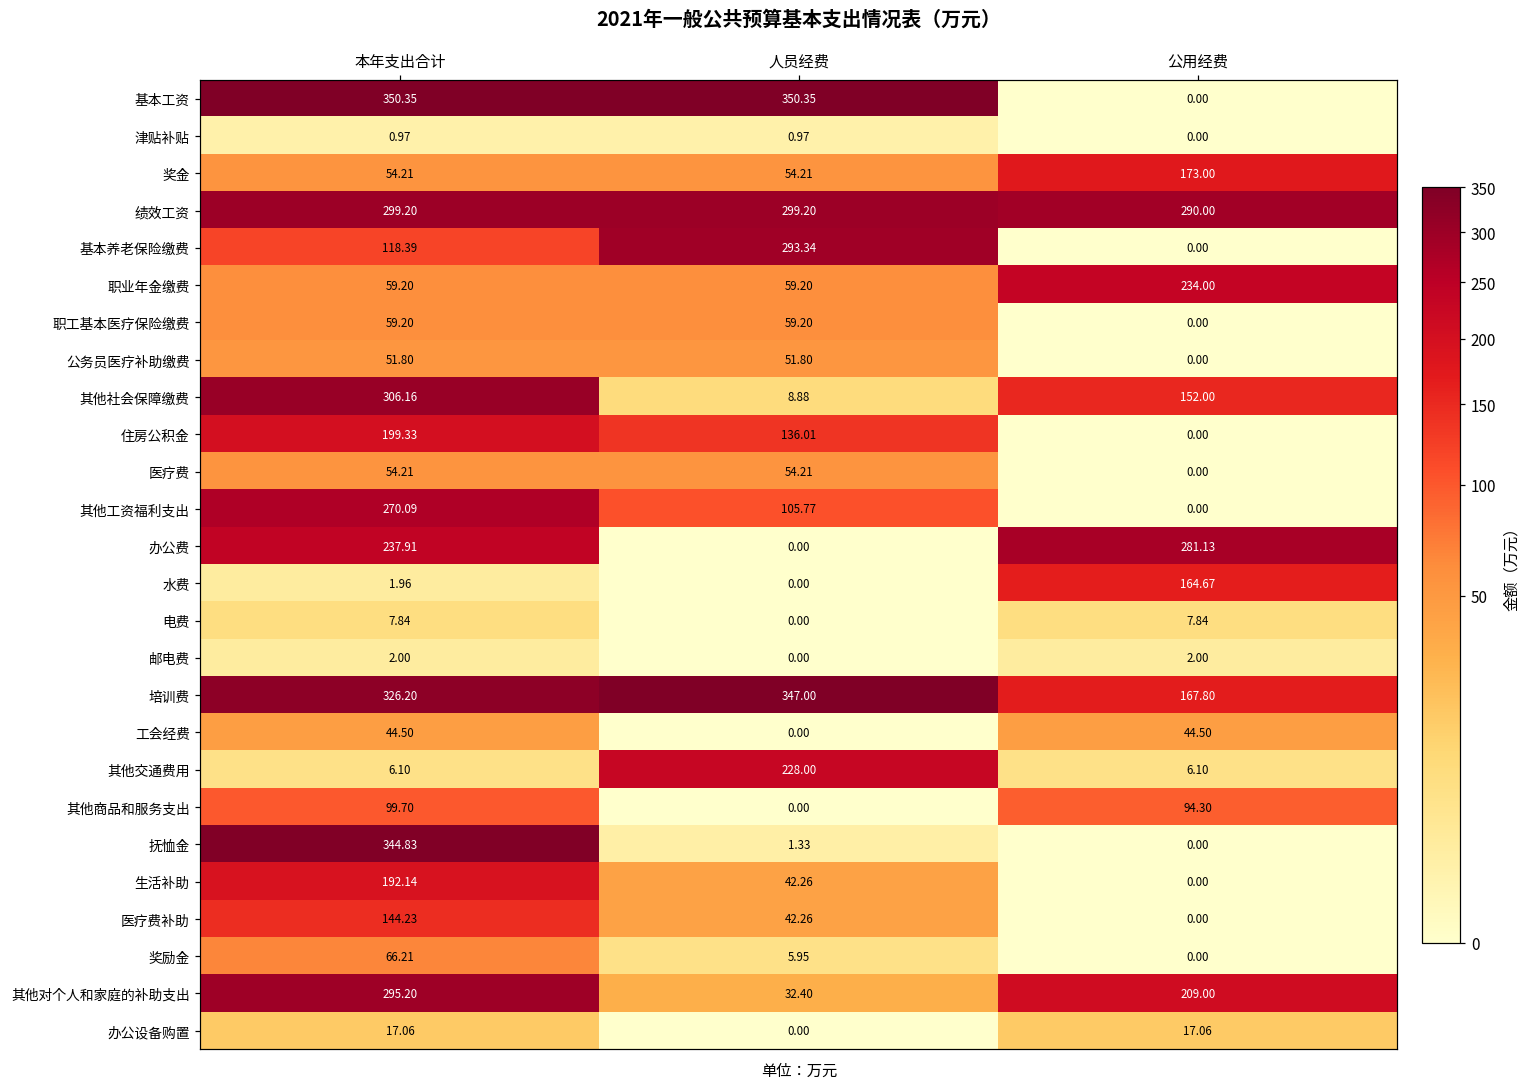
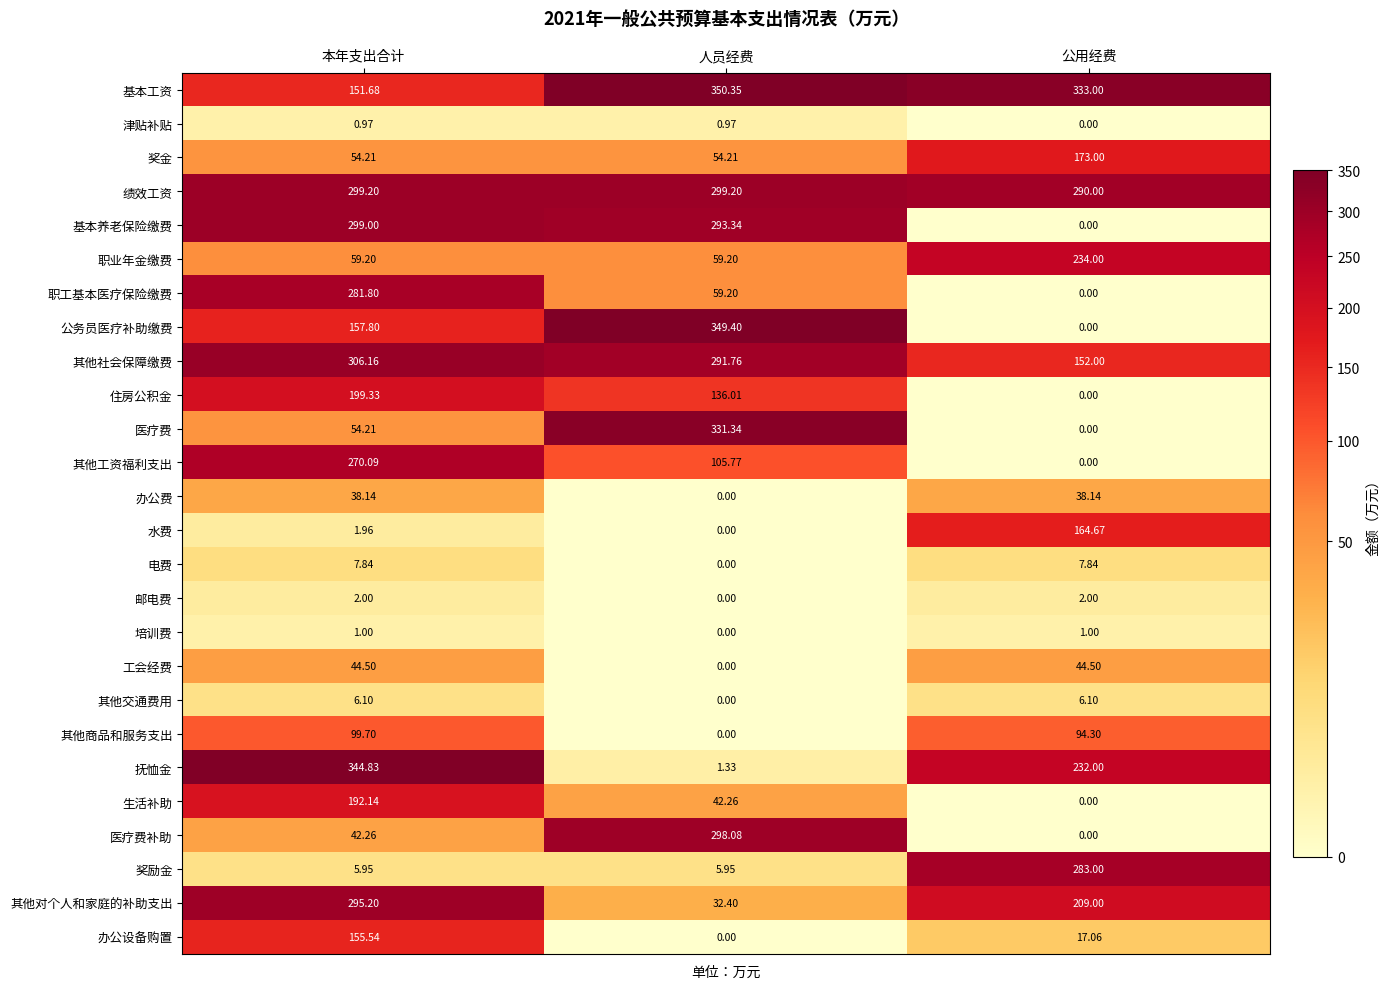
基本工资, 本年支出合计: 350.35 -> 151.68
基本工资, 公用经费: 0.00 -> 333.00
基本养老保险缴费, 本年支出合计: 118.39 -> 299.00
职工基本医疗保险缴费, 本年支出合计: 59.20 -> 281.80
公务员医疗补助缴费, 本年支出合计: 51.80 -> 157.80
公务员医疗补助缴费, 人员经费: 51.80 -> 349.40
其他社会保障缴费, 人员经费: 8.88 -> 291.76
医疗费, 人员经费: 54.21 -> 331.34
办公费, 本年支出合计: 237.91 -> 38.14
办公费, 公用经费: 281.13 -> 38.14
培训费, 本年支出合计: 326.20 -> 1.00
培训费, 人员经费: 347.00 -> 0.00
培训费, 公用经费: 167.80 -> 1.00
其他交通费用, 人员经费: 228.00 -> 0.00
抚恤金, 公用经费: 0.00 -> 232.00
医疗费补助, 本年支出合计: 144.23 -> 42.26
医疗费补助, 人员经费: 42.26 -> 298.08
奖励金, 本年支出合计: 66.21 -> 5.95
奖励金, 公用经费: 0.00 -> 283.00
办公设备购置, 本年支出合计: 17.06 -> 155.54
